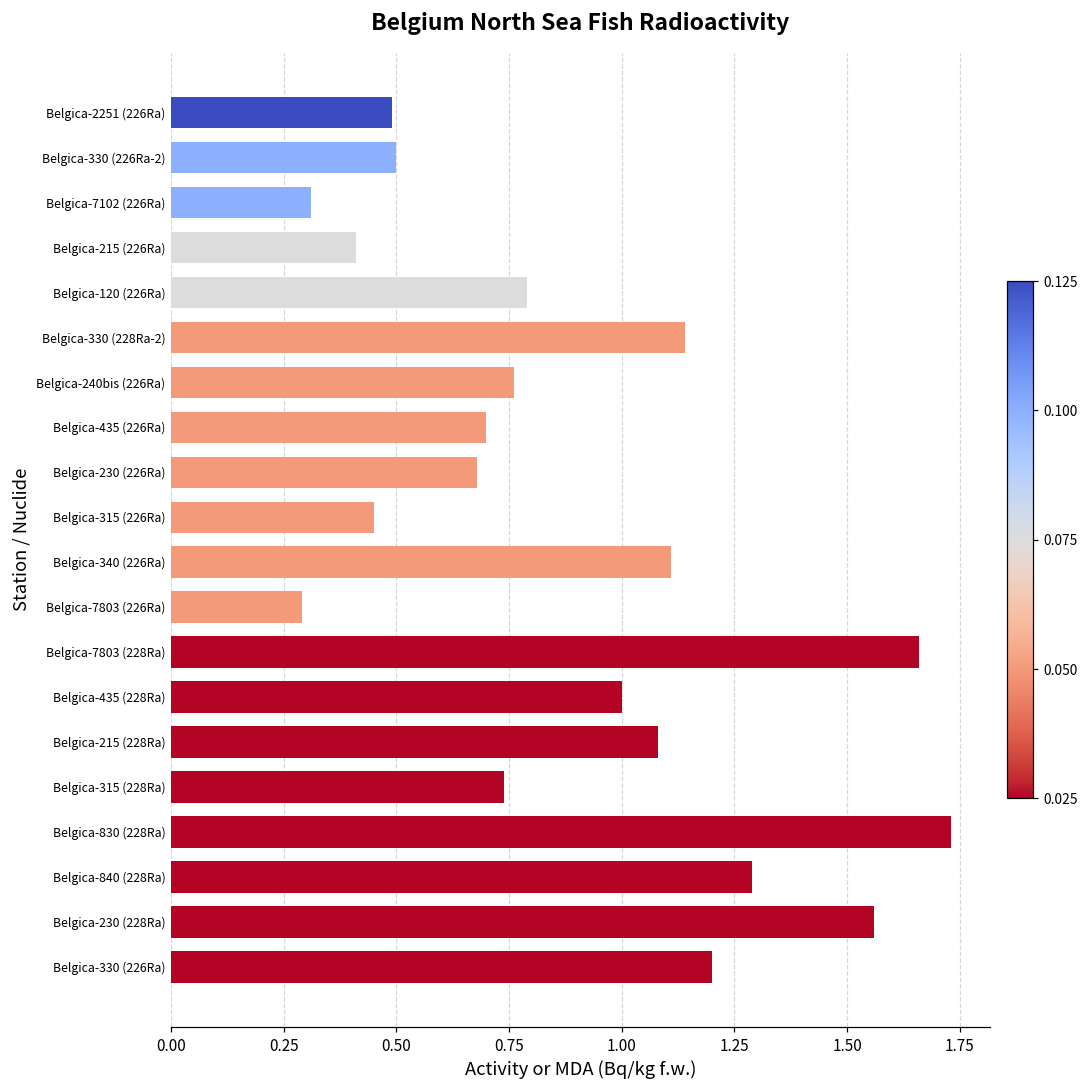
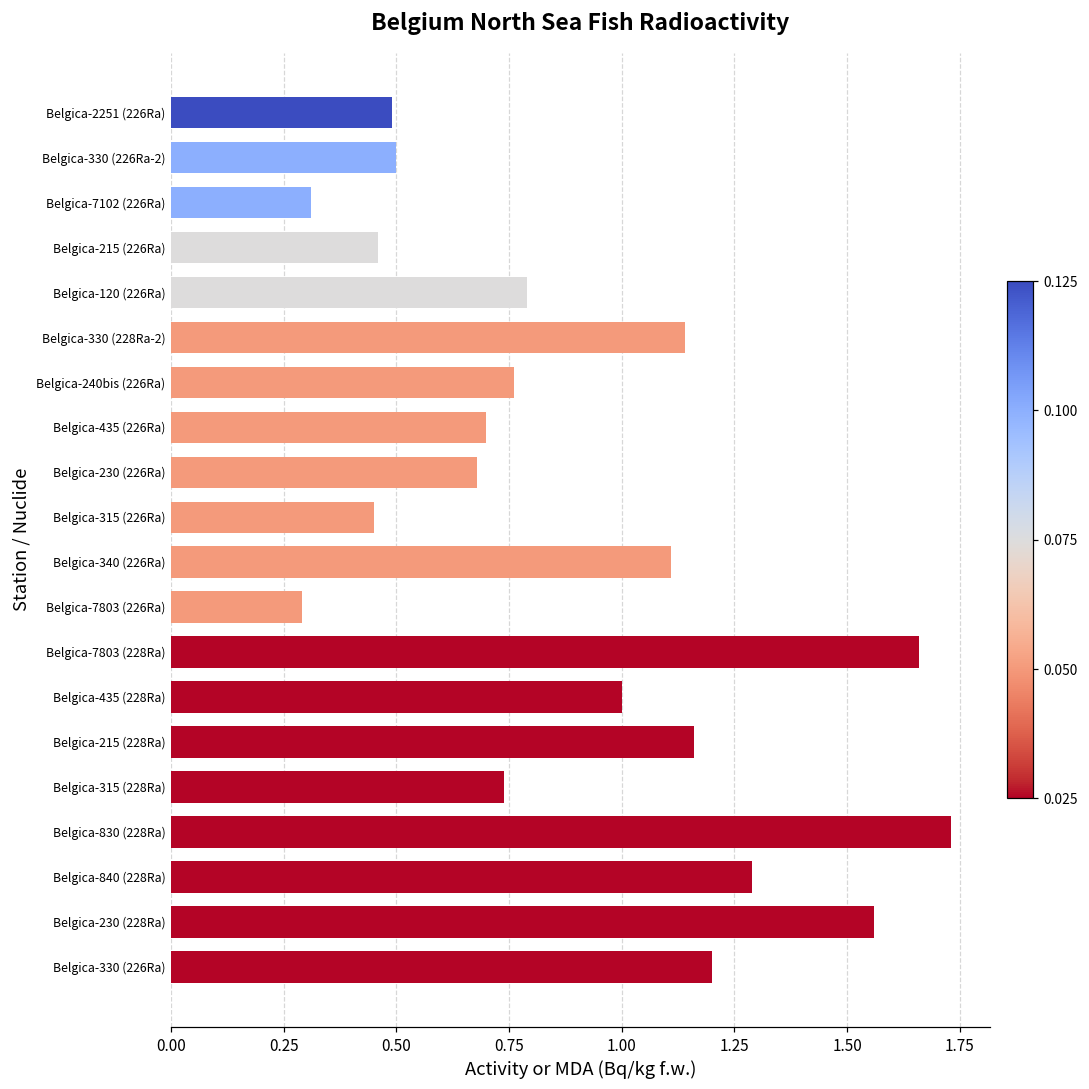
Belgica-215 (226Ra): 0.41 -> 0.46
Belgica-215 (228Ra): 1.08 -> 1.16
